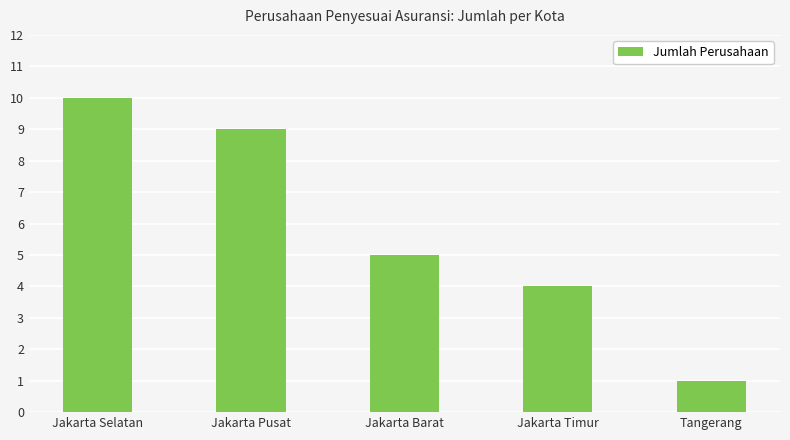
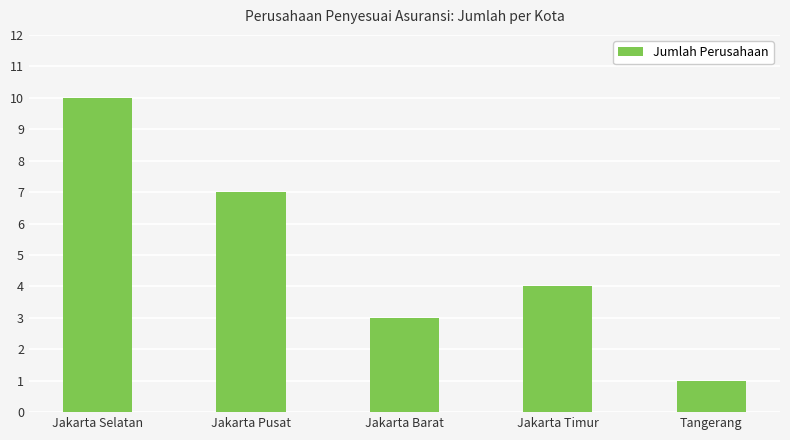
Jakarta Pusat: 9 -> 7
Jakarta Barat: 5 -> 3
